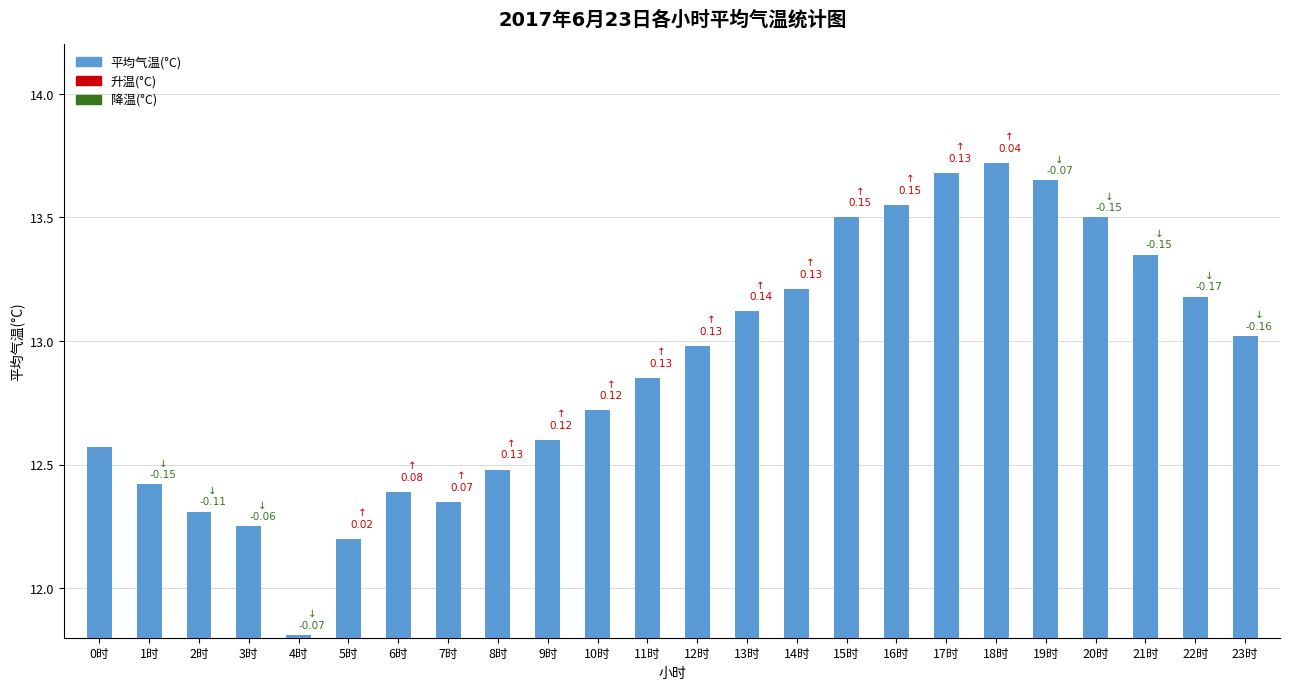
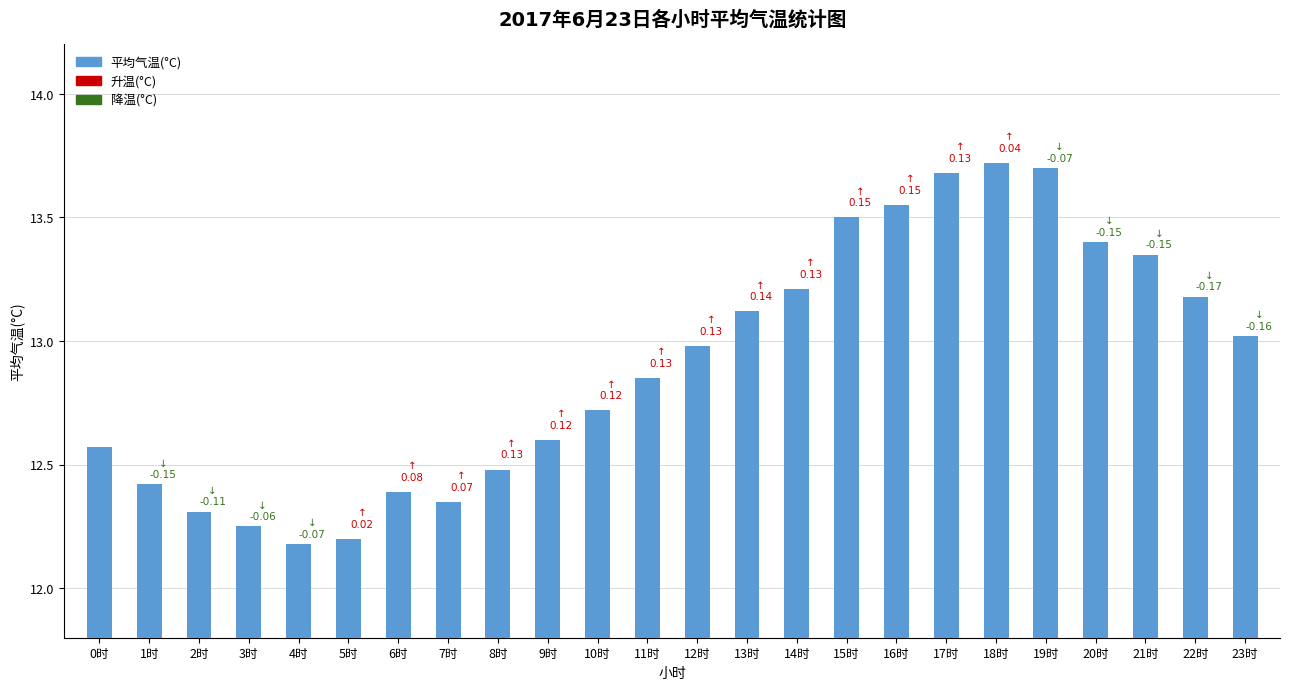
4时: 11.81 -> 12.18
19时: 13.65 -> 13.70
20时: 13.5 -> 13.4
